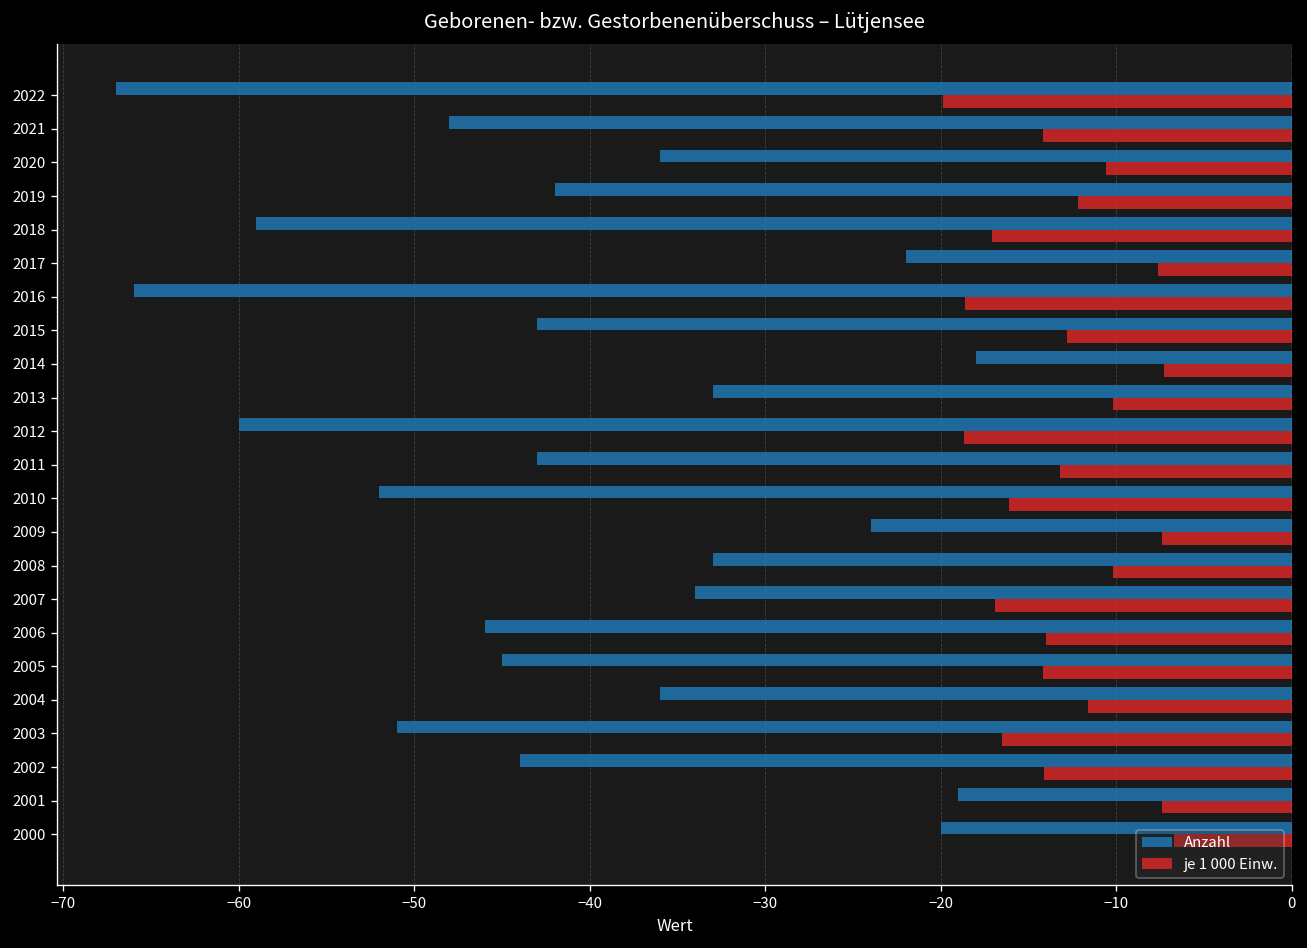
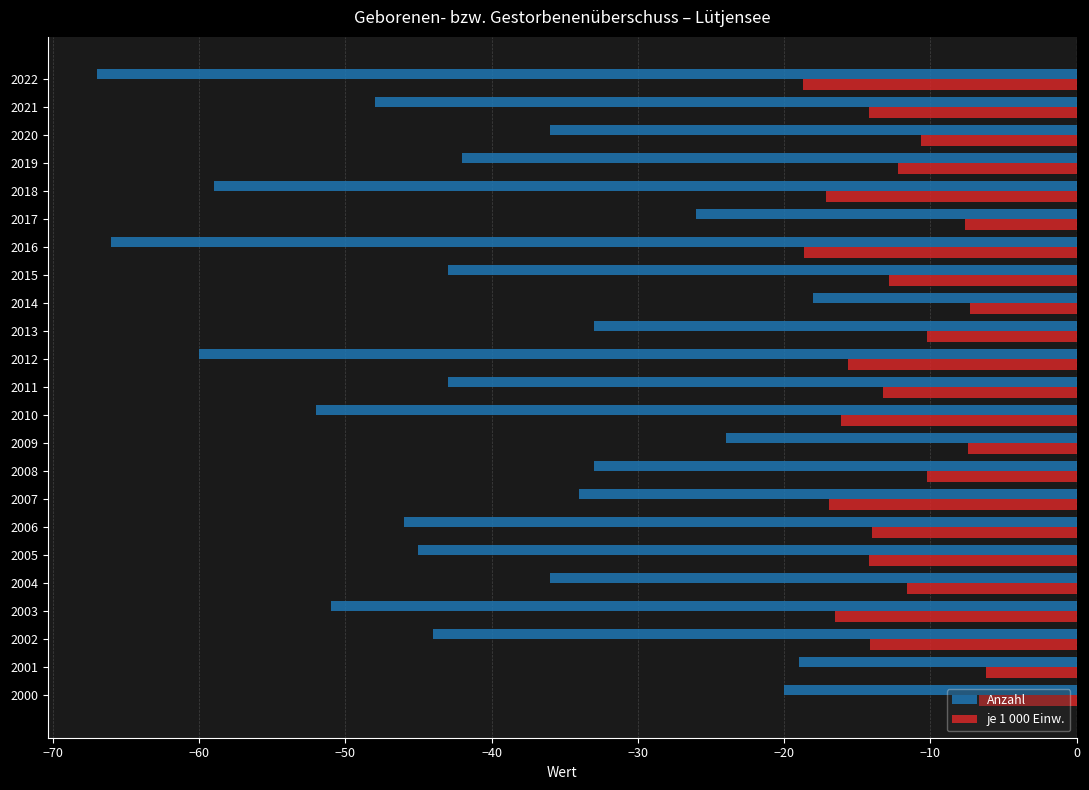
je 1 000 Einw., 2022: -19.9 -> -18.7
Anzahl, 2017: -22 -> -26
je 1 000 Einw., 2012: -18.7 -> -15.6
je 1 000 Einw., 2001: -7.4 -> -6.2
